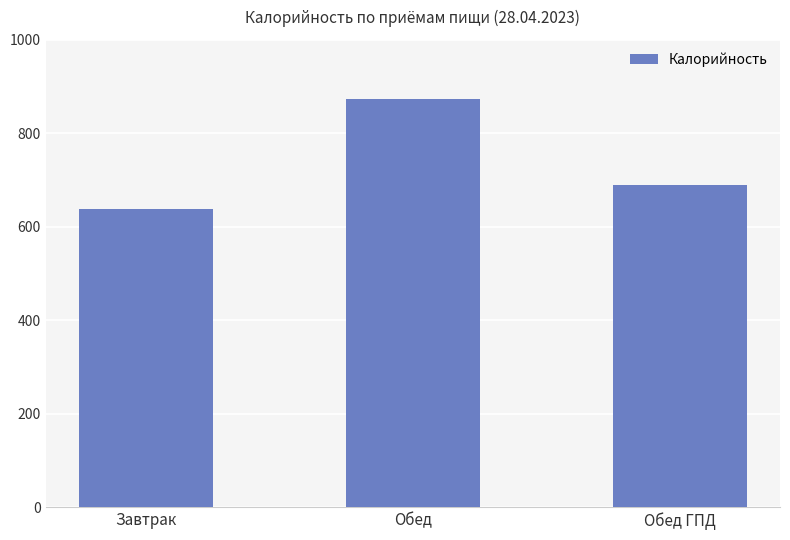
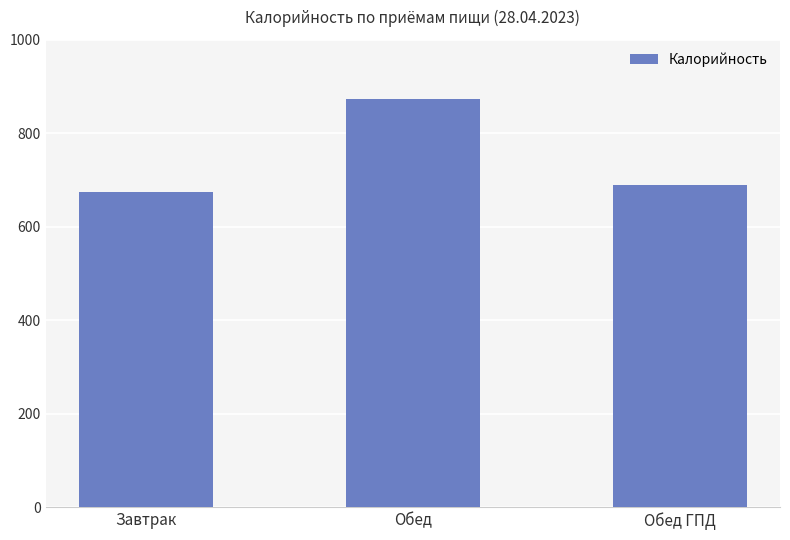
Завтрак: 640 -> 670
